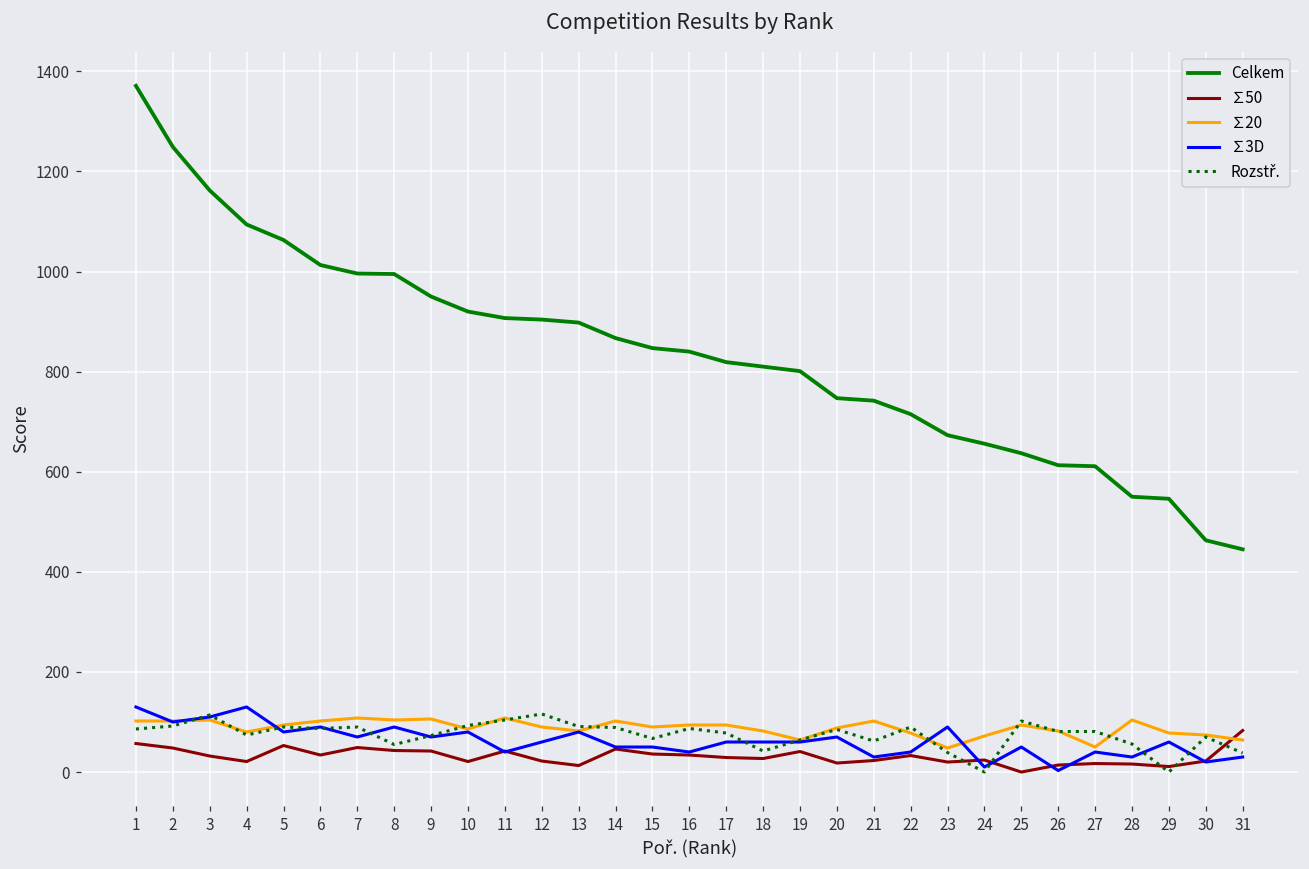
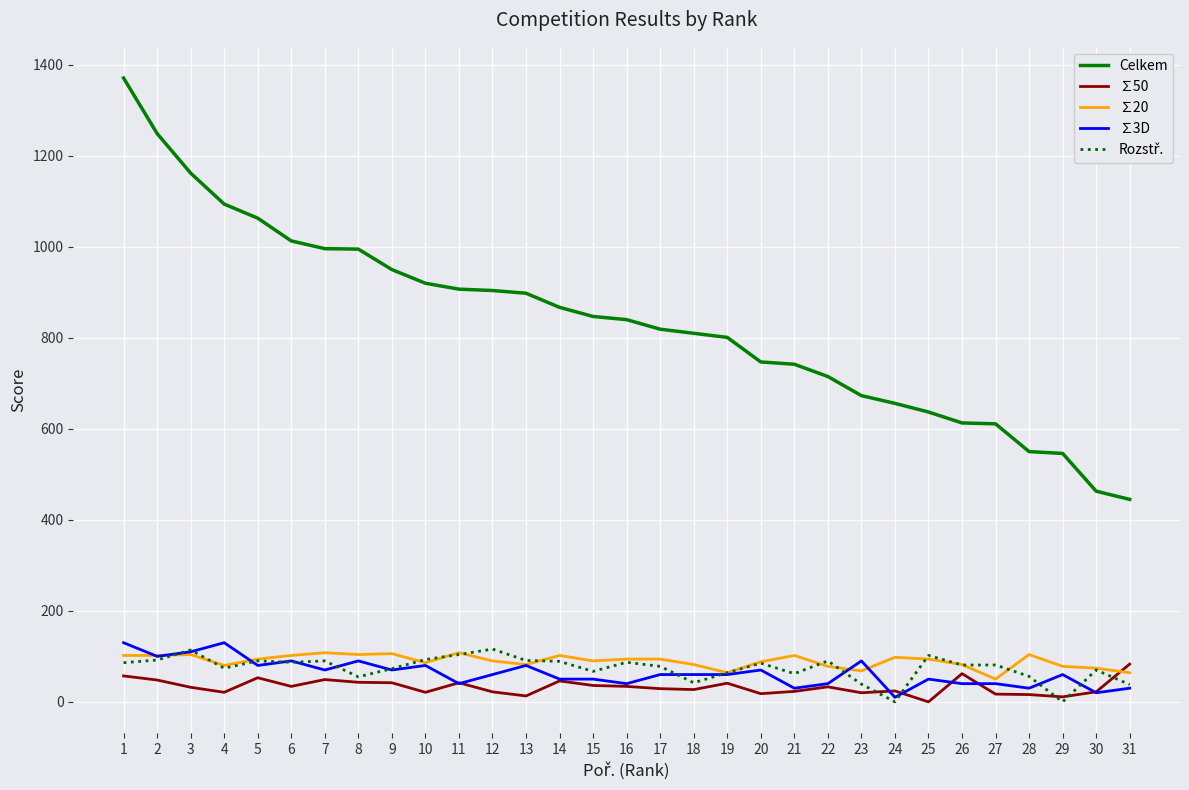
∑20, 23: 50 -> 70
∑20, 24: 70 -> 100
∑50, 26: 10 -> 60
∑3D, 26: 0 -> 40
